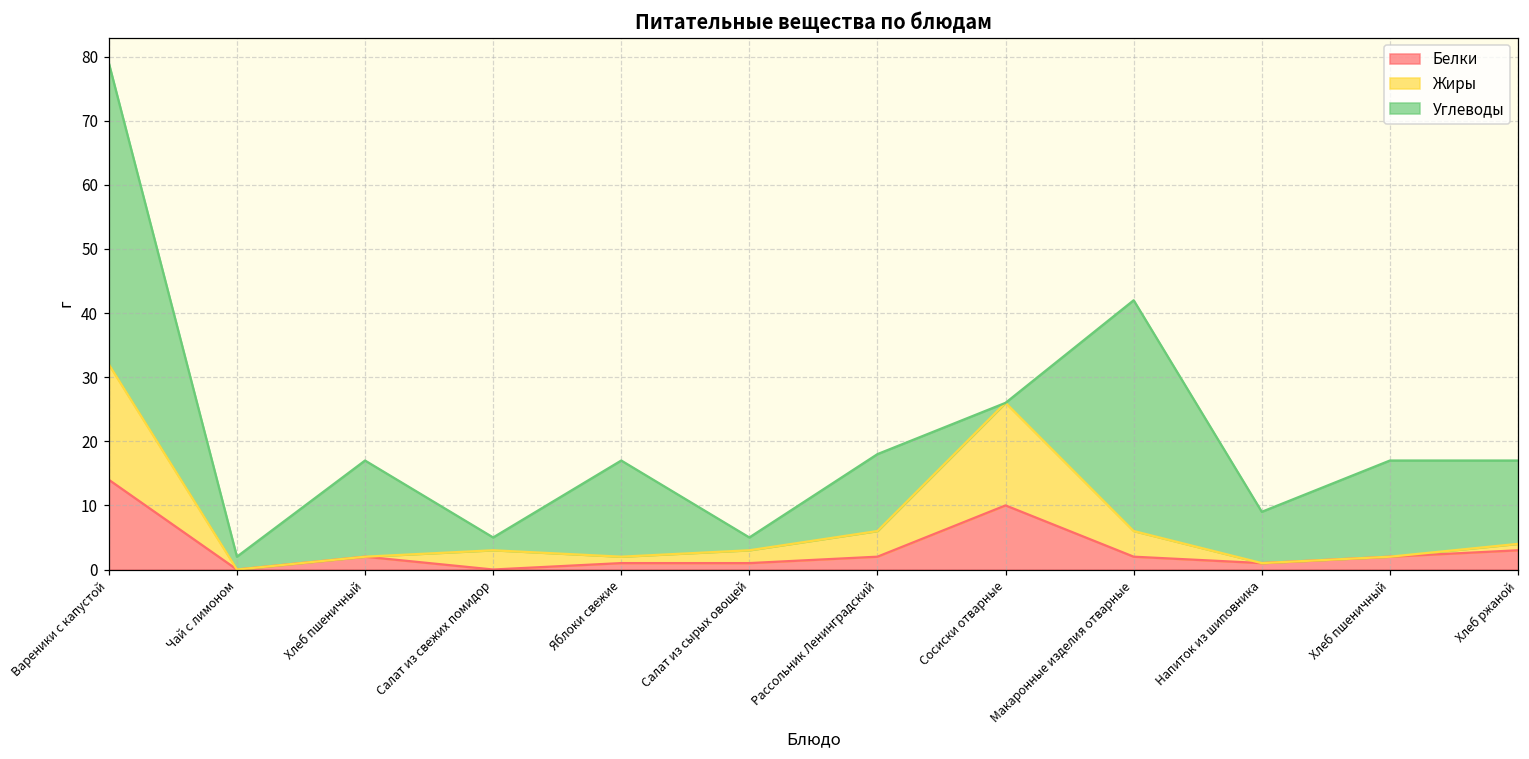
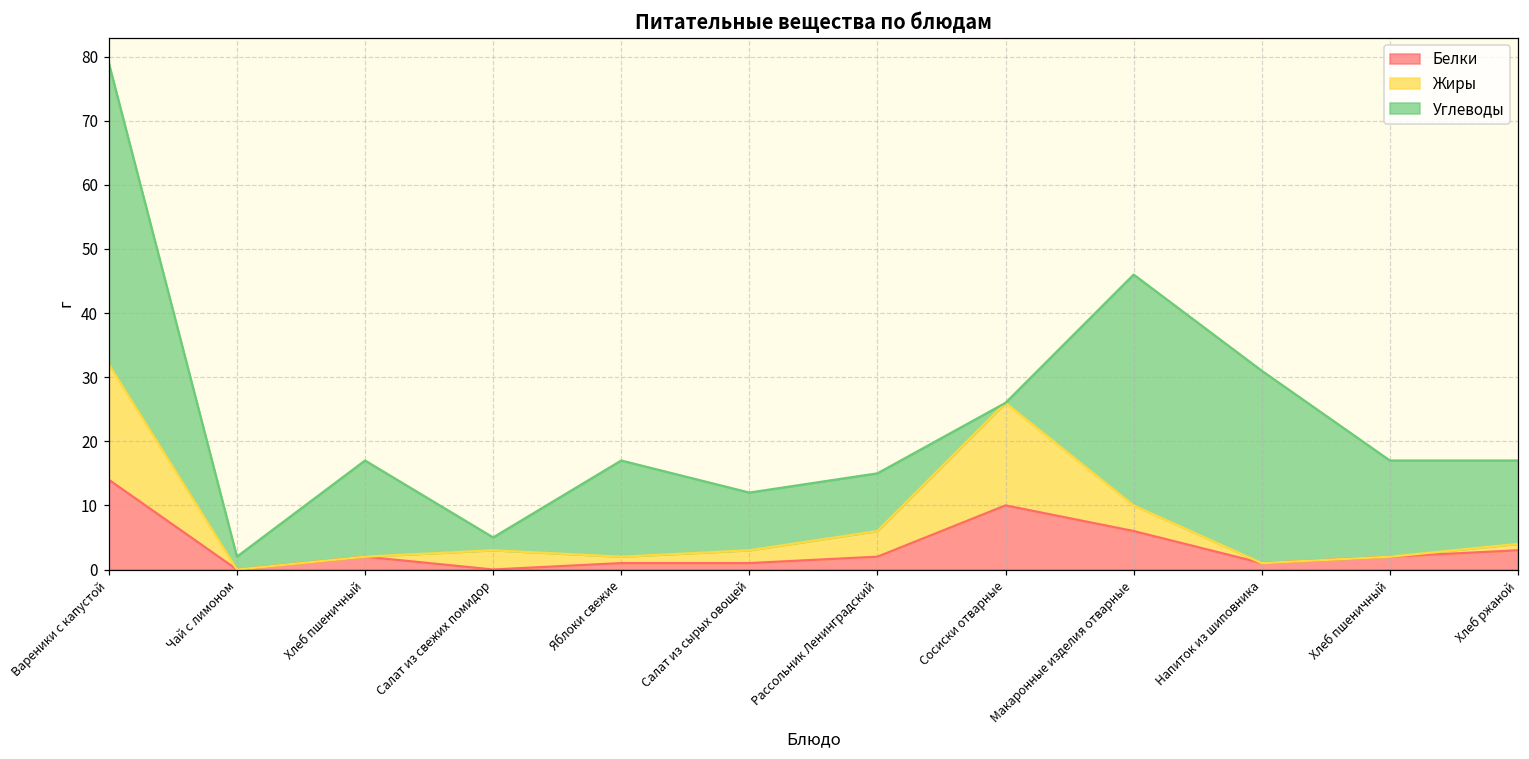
Углеводы, Салат из сырых овощей: 2 -> 9
Углеводы, Рассольник Ленинградский: 12 -> 9
Белки, Макаронные изделия отварные: 2 -> 6
Углеводы, Напиток из шиповника: 8 -> 30
